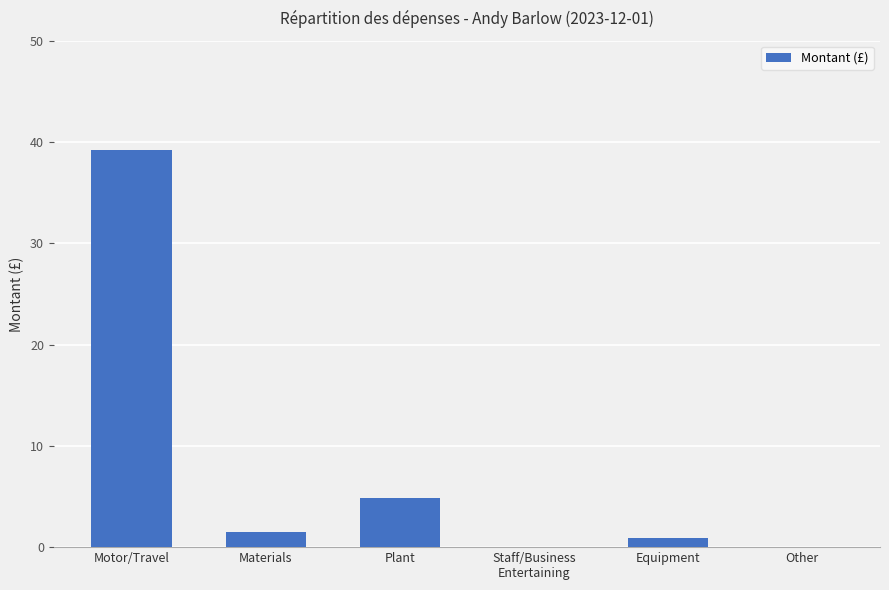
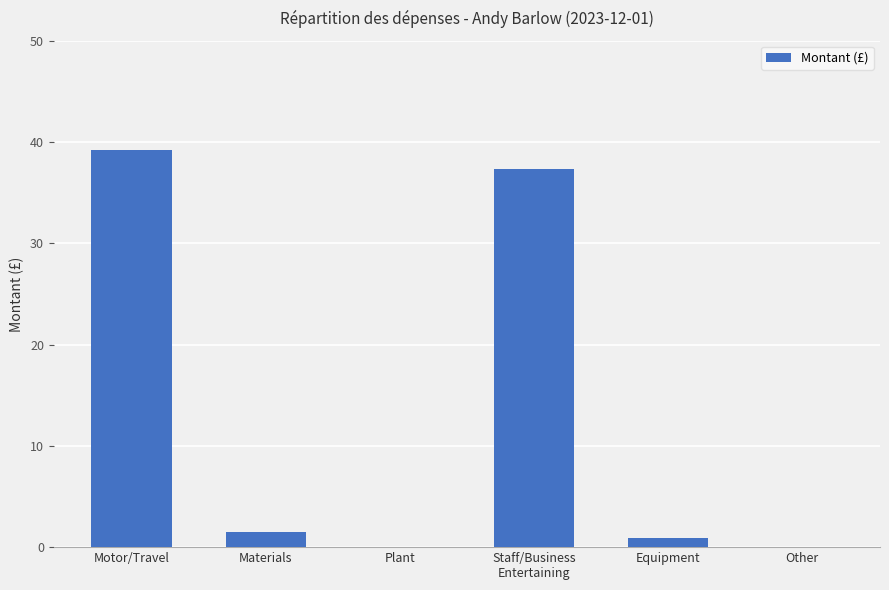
Plant: 4.9 -> 0.0
Staff/Business Entertaining: 0.0 -> 37.3
